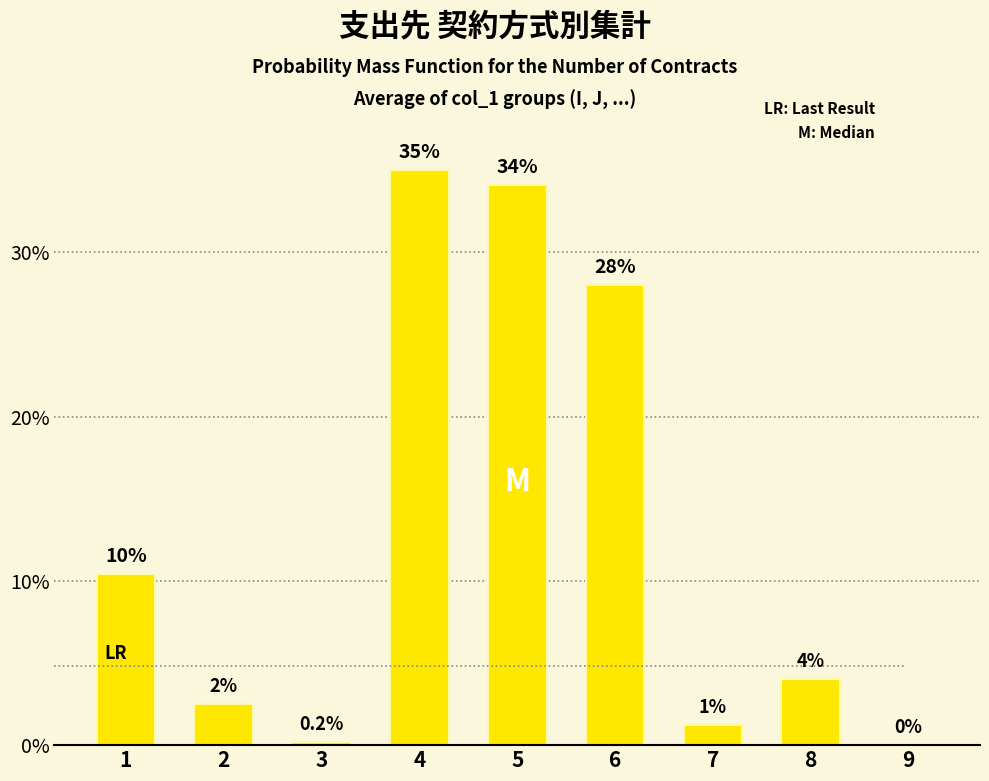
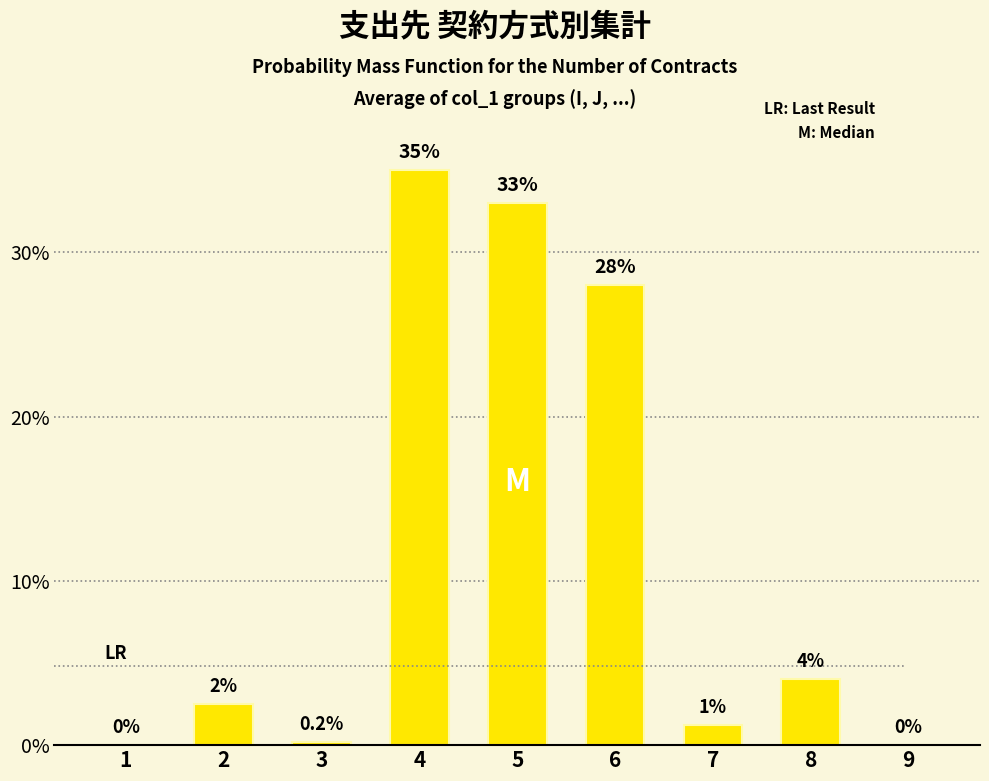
1: 10% -> 0%
5: 34% -> 33%
